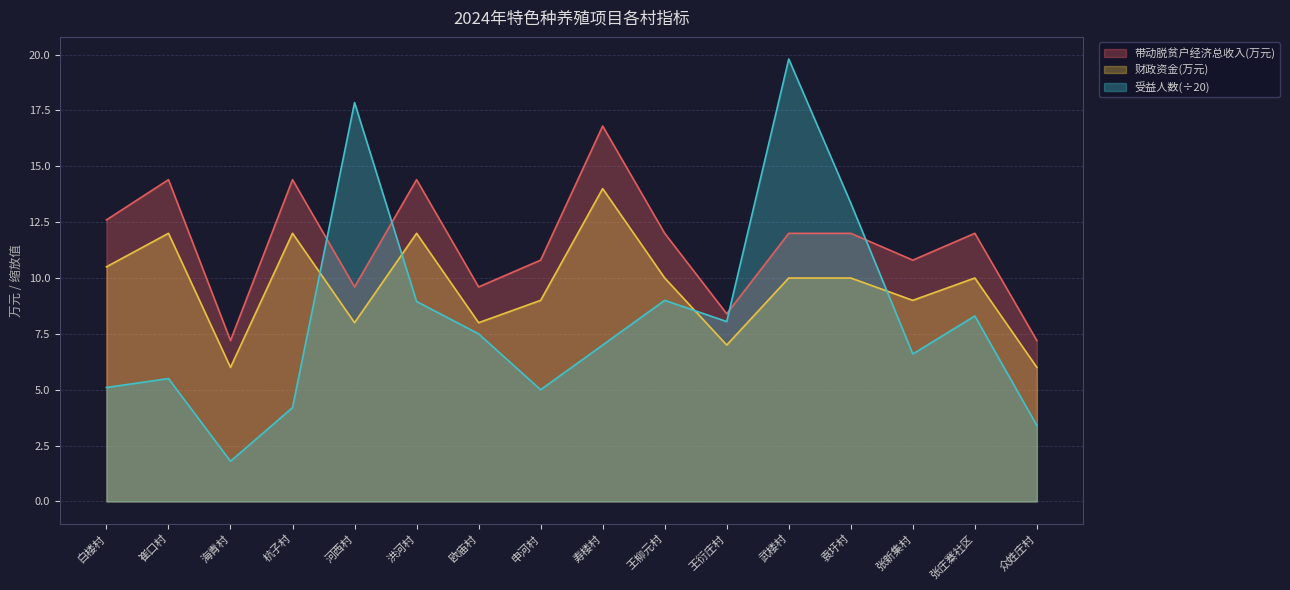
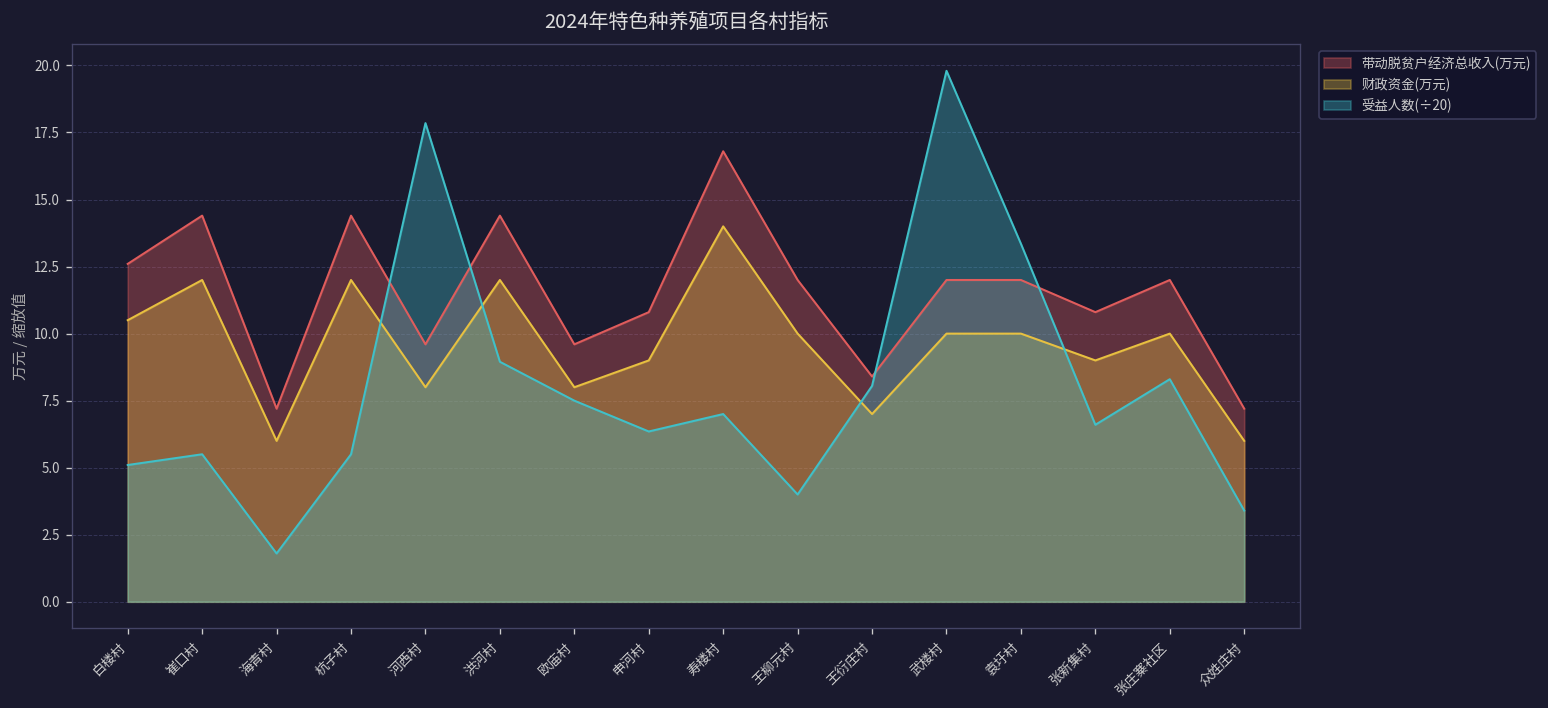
受益人数(÷20), 杭子村: 4.2 -> 5.5
受益人数(÷20), 申河村: 5.0 -> 6.4
受益人数(÷20), 王柳元村: 9.0 -> 4.0
